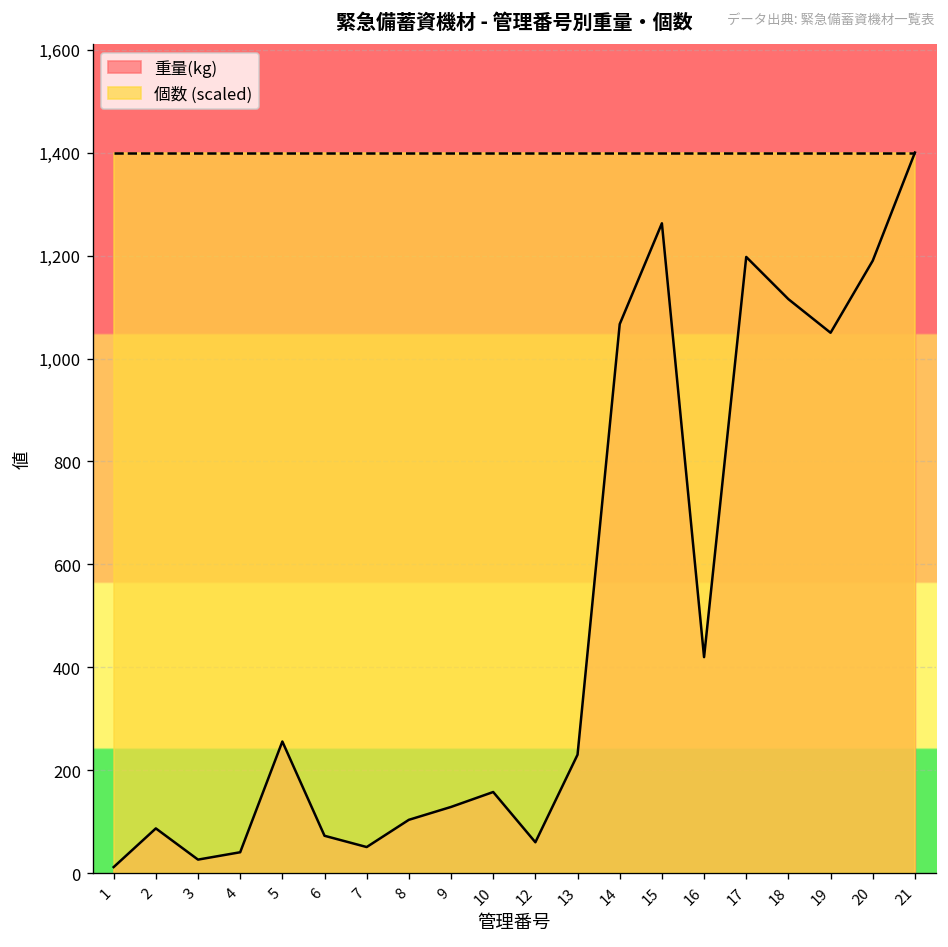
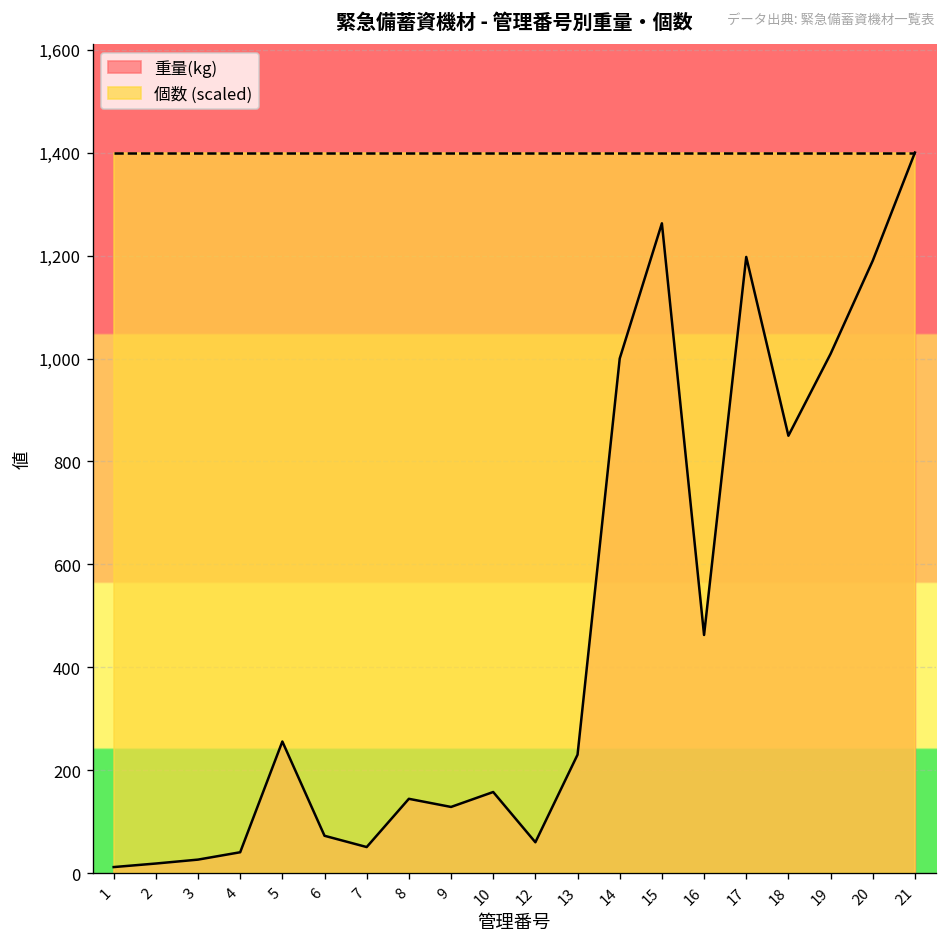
重量(kg), 2: 90 -> 20
重量(kg), 8: 100 -> 140
重量(kg), 14: 1,070 -> 1,000
重量(kg), 16: 420 -> 460
重量(kg), 18: 1,120 -> 850
重量(kg), 19: 1,050 -> 1,010
